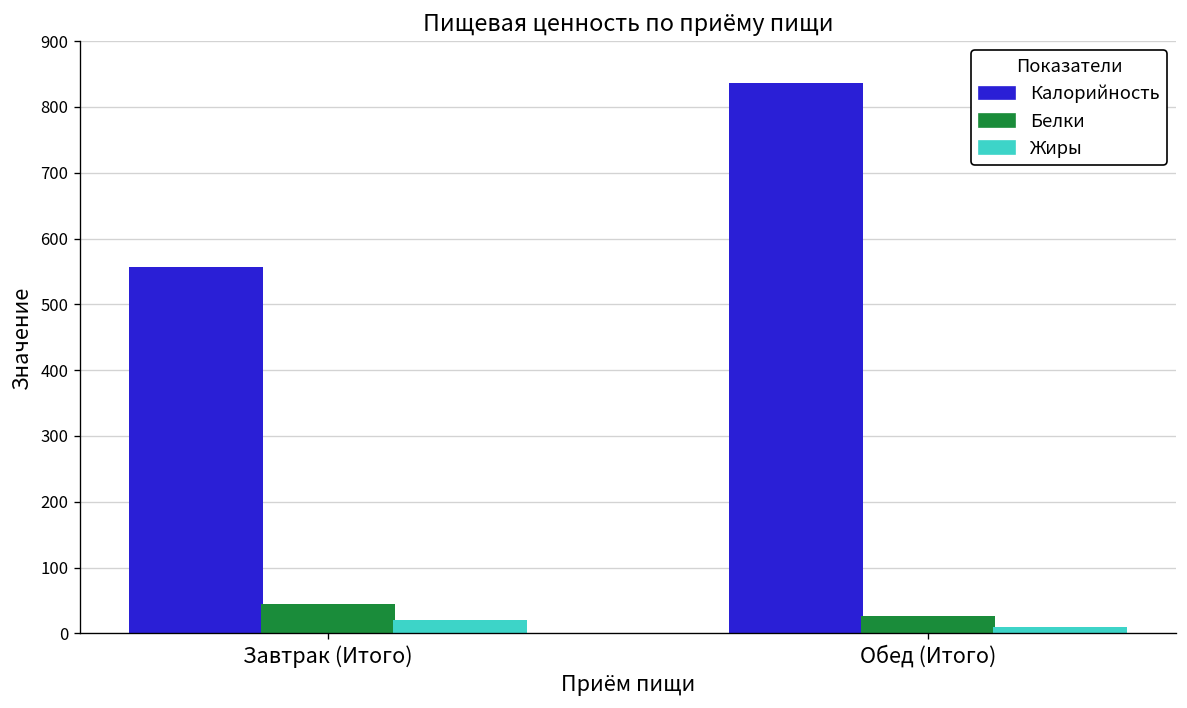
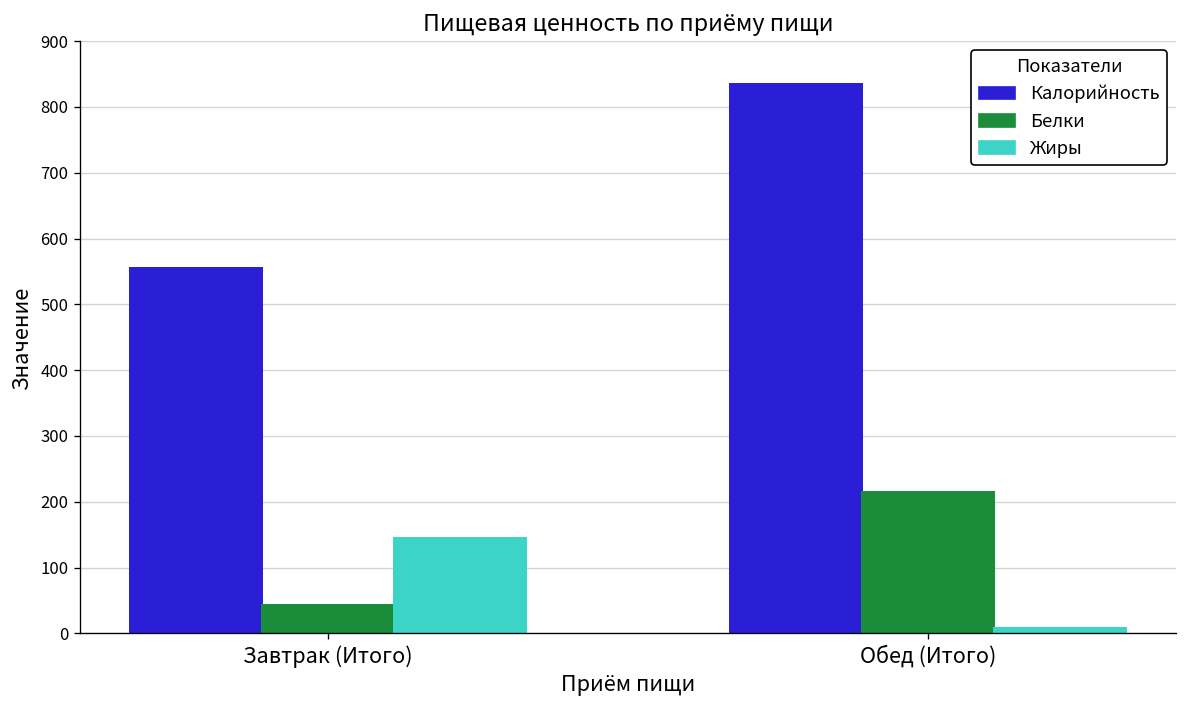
Жиры, Завтрак (Итого): 20 -> 150
Белки, Обед (Итого): 30 -> 210
